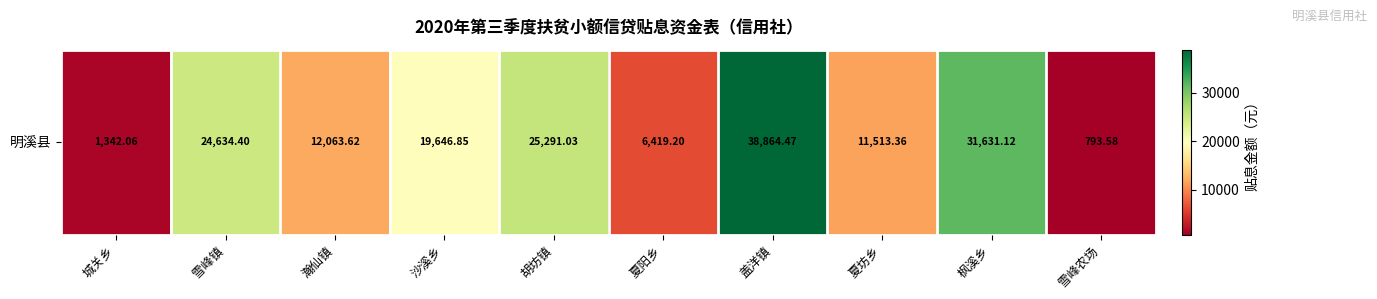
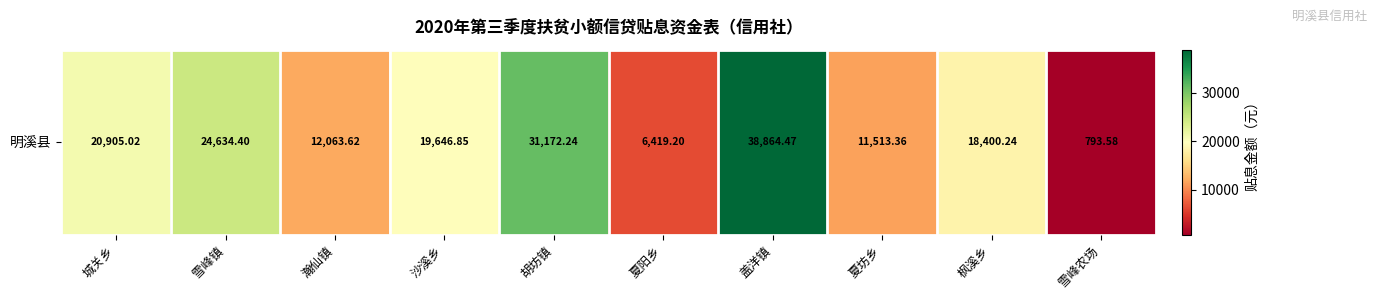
明溪县, 城关乡: 1,342.06 -> 20,905.02
明溪县, 胡坊镇: 25,291.03 -> 31,172.24
明溪县, 枫溪乡: 31,631.12 -> 18,400.24
